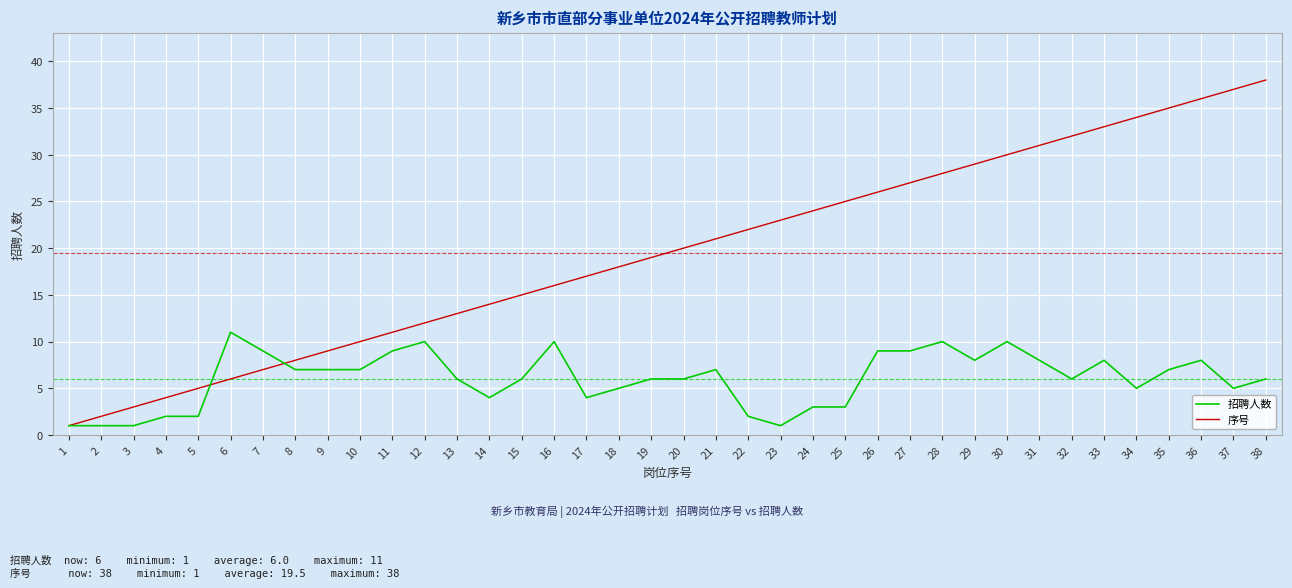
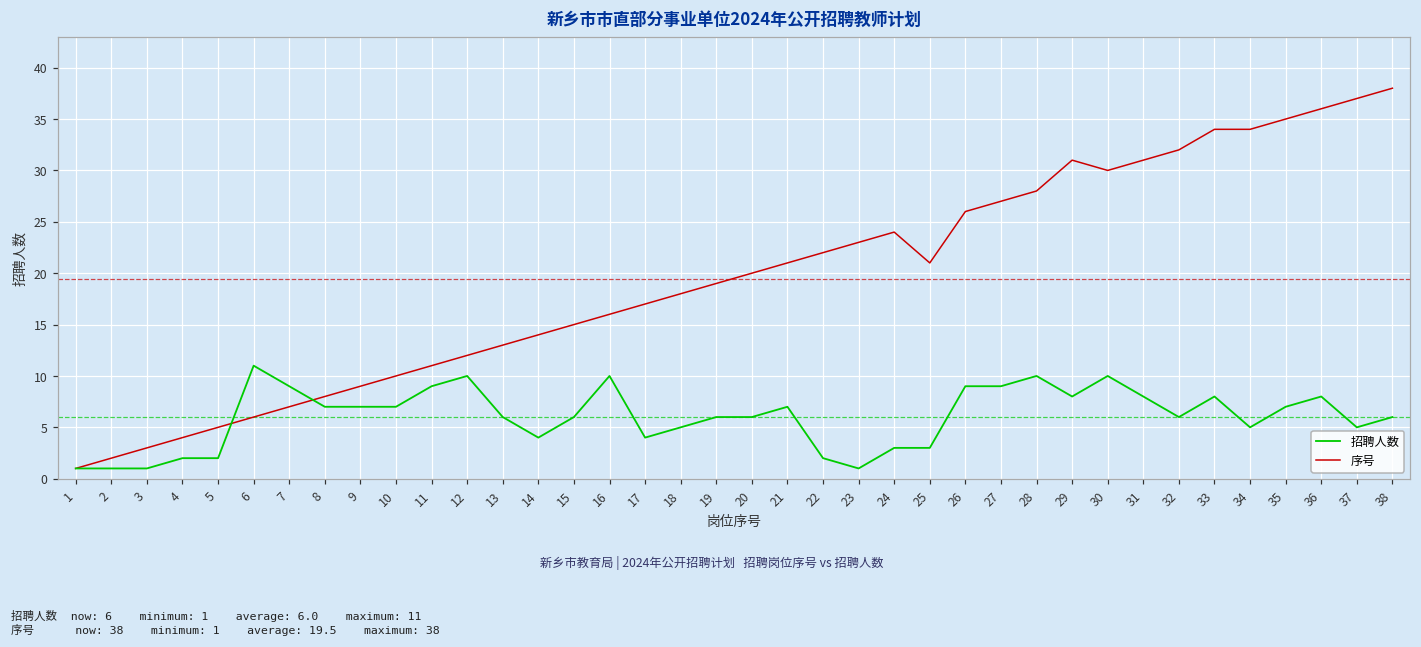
序号, 25: 25 -> 21
序号, 29: 29 -> 31
序号, 33: 33 -> 34
